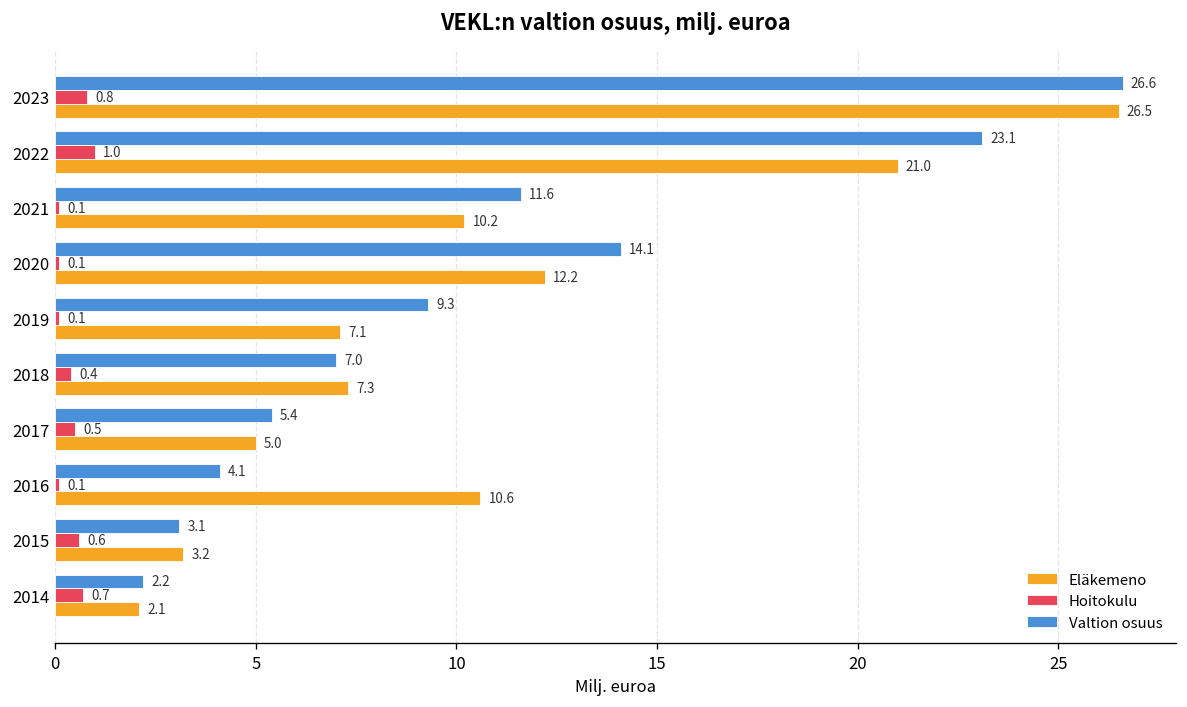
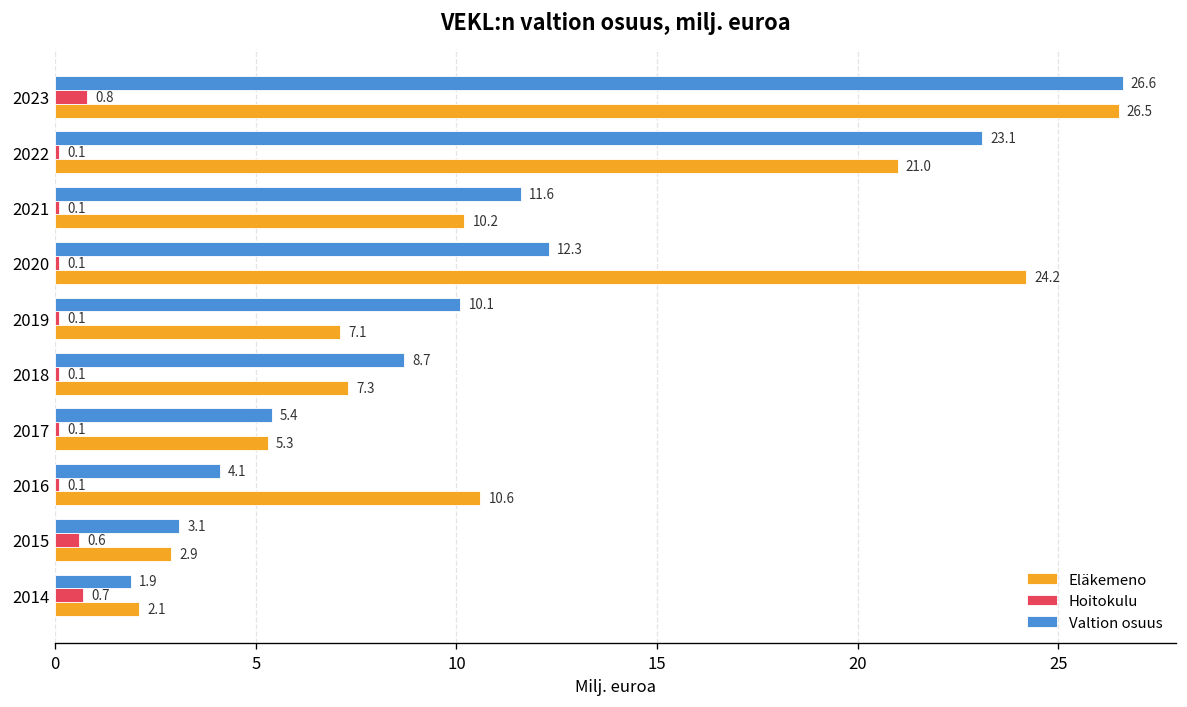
Hoitokulu, 2022: 1.0 -> 0.1
Valtion osuus, 2020: 14.1 -> 12.3
Eläkemeno, 2020: 12.2 -> 24.2
Valtion osuus, 2019: 9.3 -> 10.1
Valtion osuus, 2018: 7.0 -> 8.7
Hoitokulu, 2018: 0.4 -> 0.1
Hoitokulu, 2017: 0.5 -> 0.1
Eläkemeno, 2017: 5.0 -> 5.3
Eläkemeno, 2015: 3.2 -> 2.9
Valtion osuus, 2014: 2.2 -> 1.9
